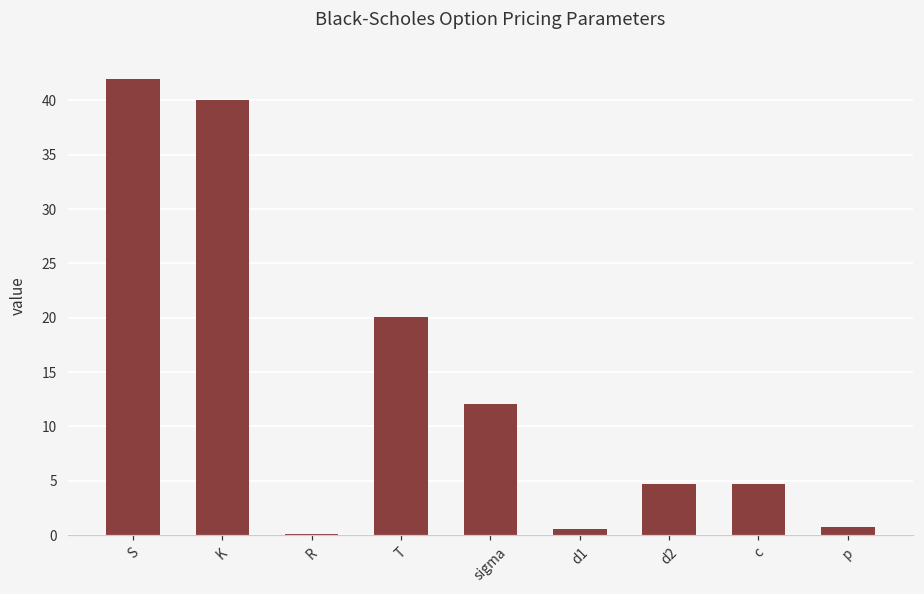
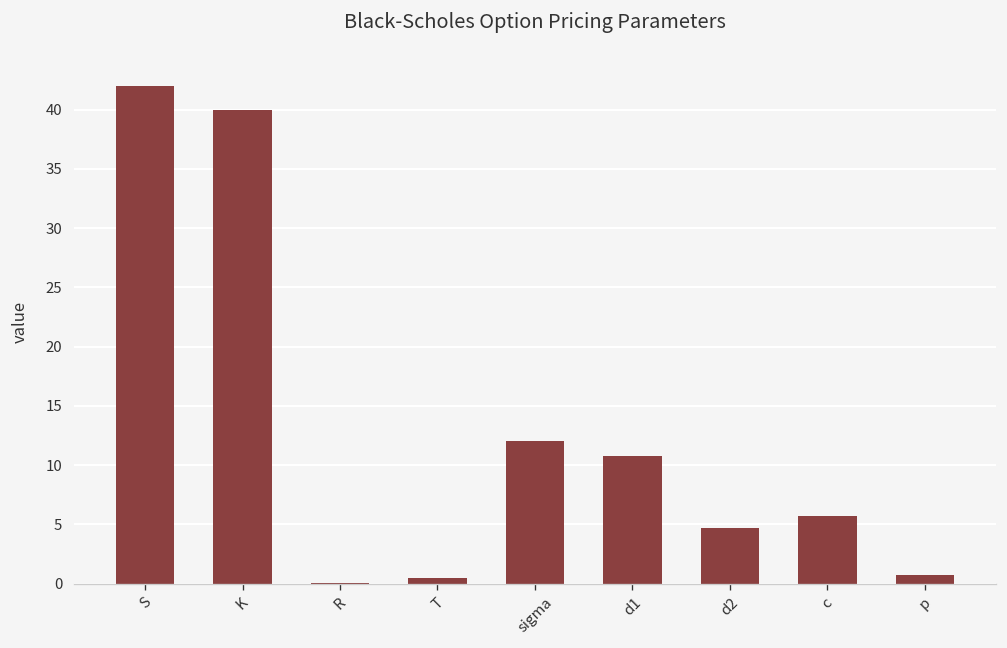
T: 20 -> 1
d1: 1 -> 11
c: 5 -> 6
